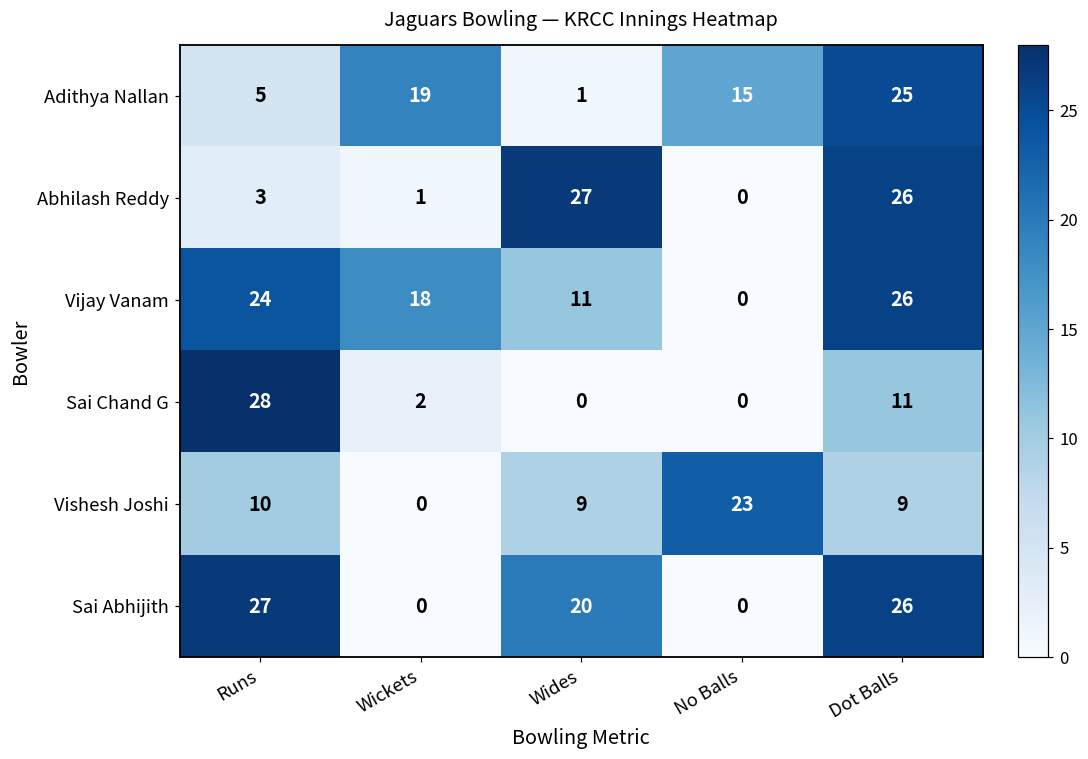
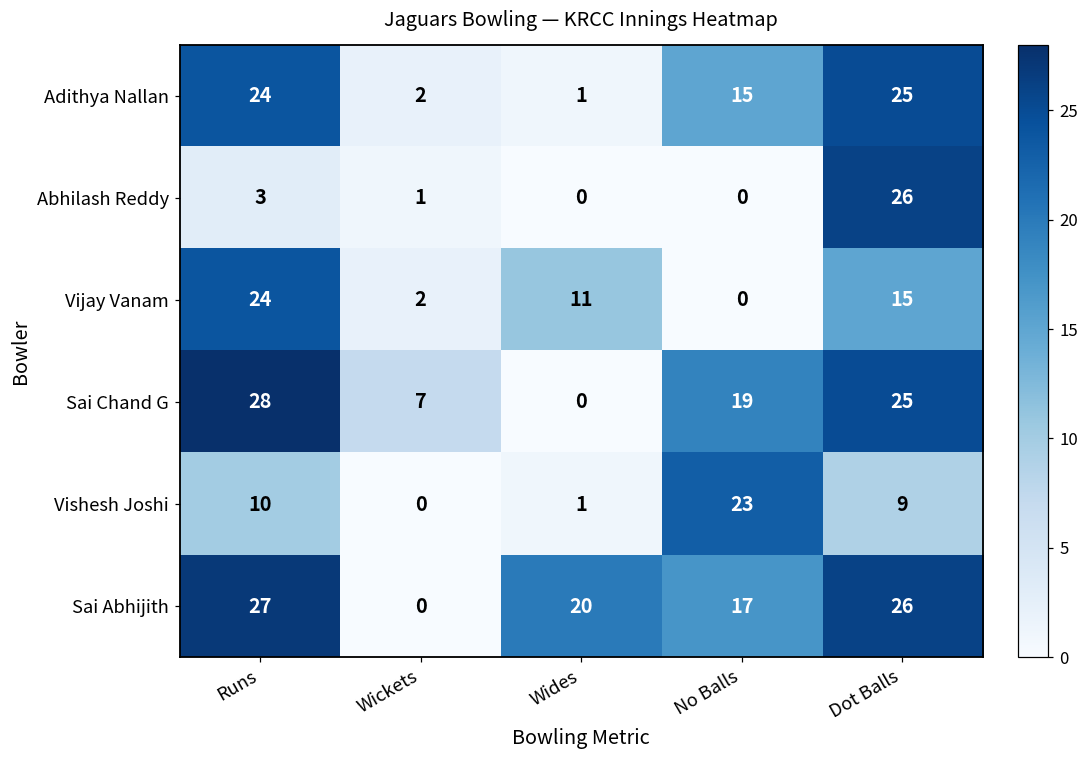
Adithya Nallan, Runs: 5 -> 24
Adithya Nallan, Wickets: 19 -> 2
Abhilash Reddy, Wides: 27 -> 0
Vijay Vanam, Wickets: 18 -> 2
Vijay Vanam, Dot Balls: 26 -> 15
Sai Chand G, Wickets: 2 -> 7
Sai Chand G, No Balls: 0 -> 19
Sai Chand G, Dot Balls: 11 -> 25
Vishesh Joshi, Wides: 9 -> 1
Sai Abhijith, No Balls: 0 -> 17
